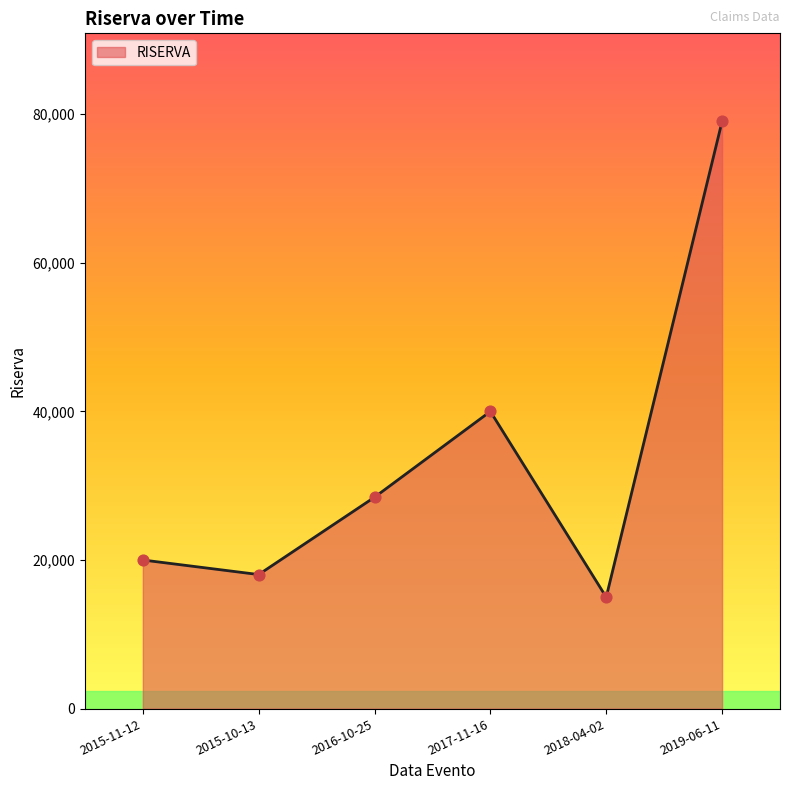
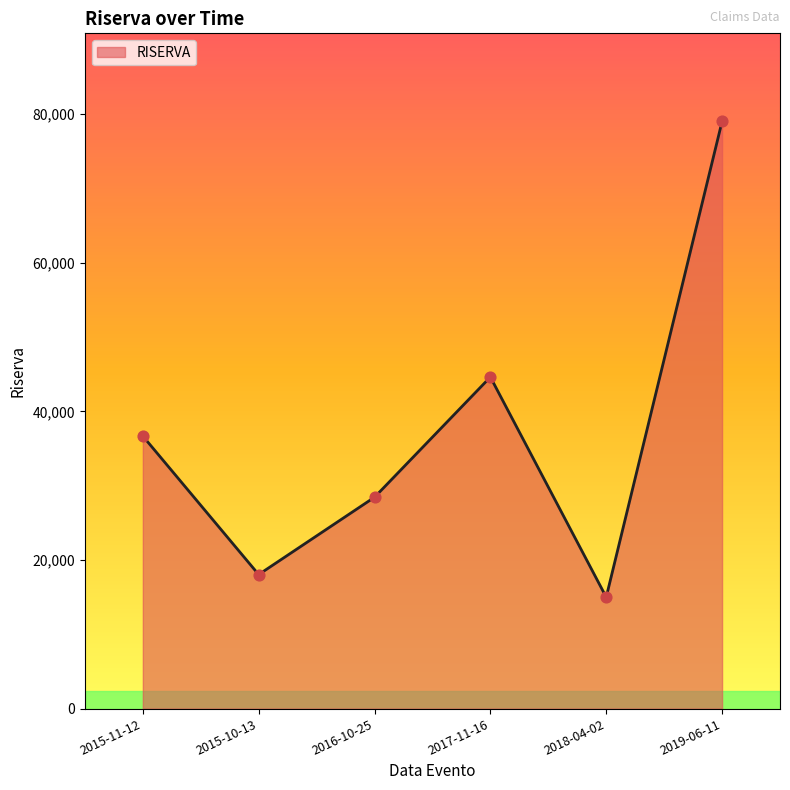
2015-11-12: 20,000 -> 37,000
2017-11-16: 40,000 -> 45,000
